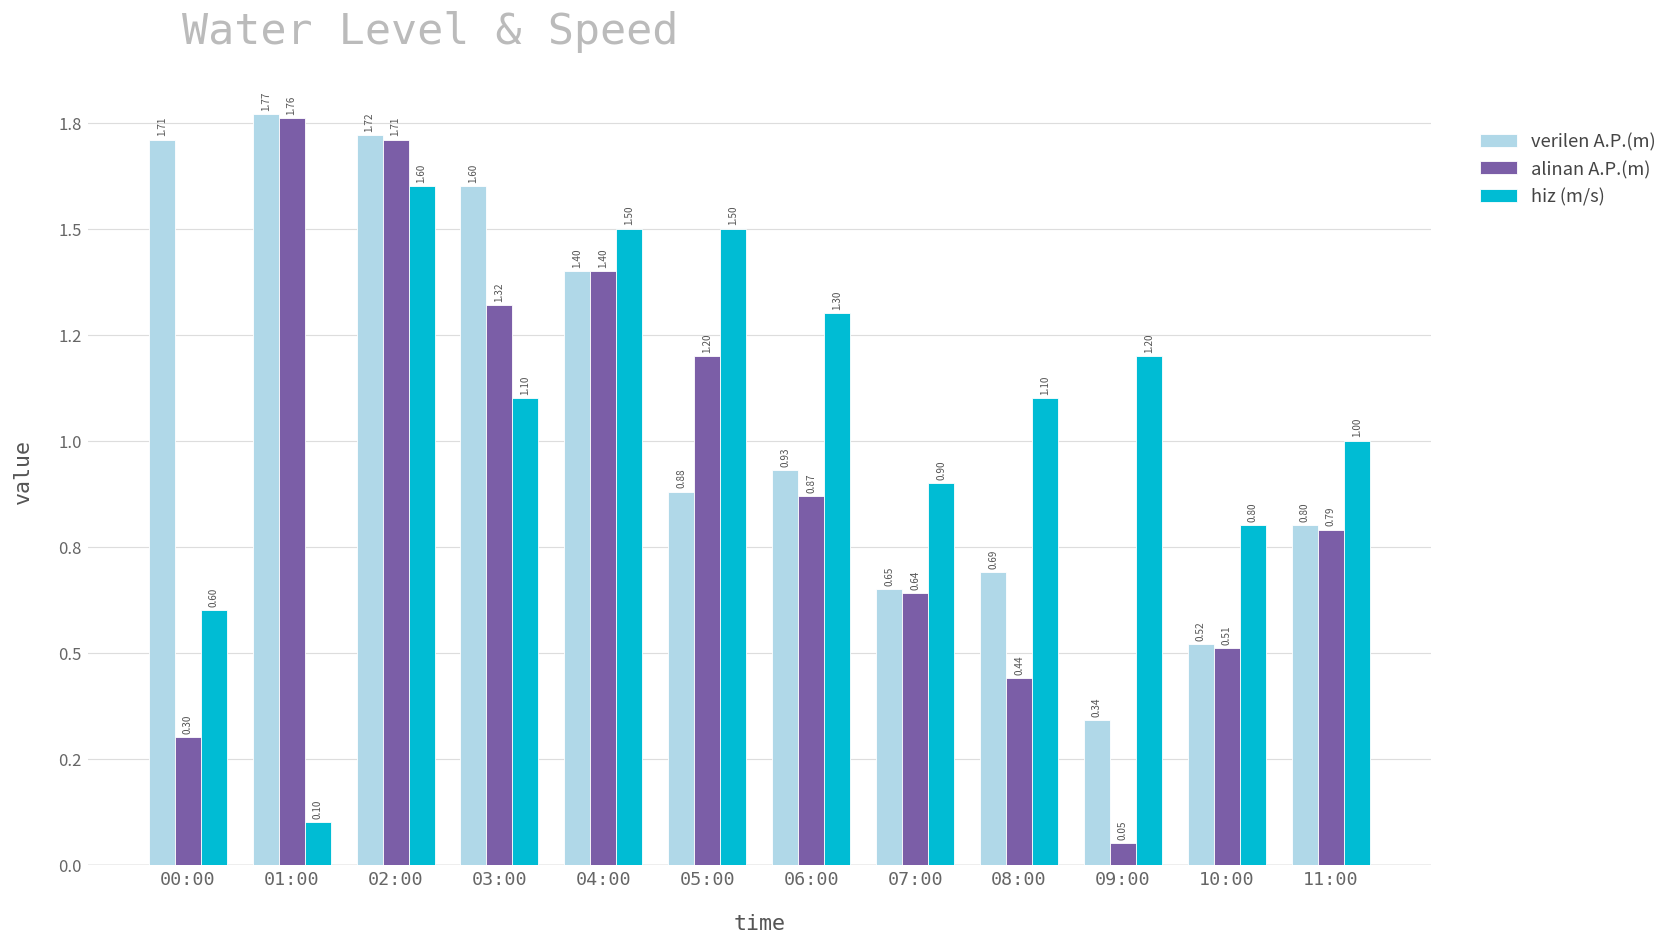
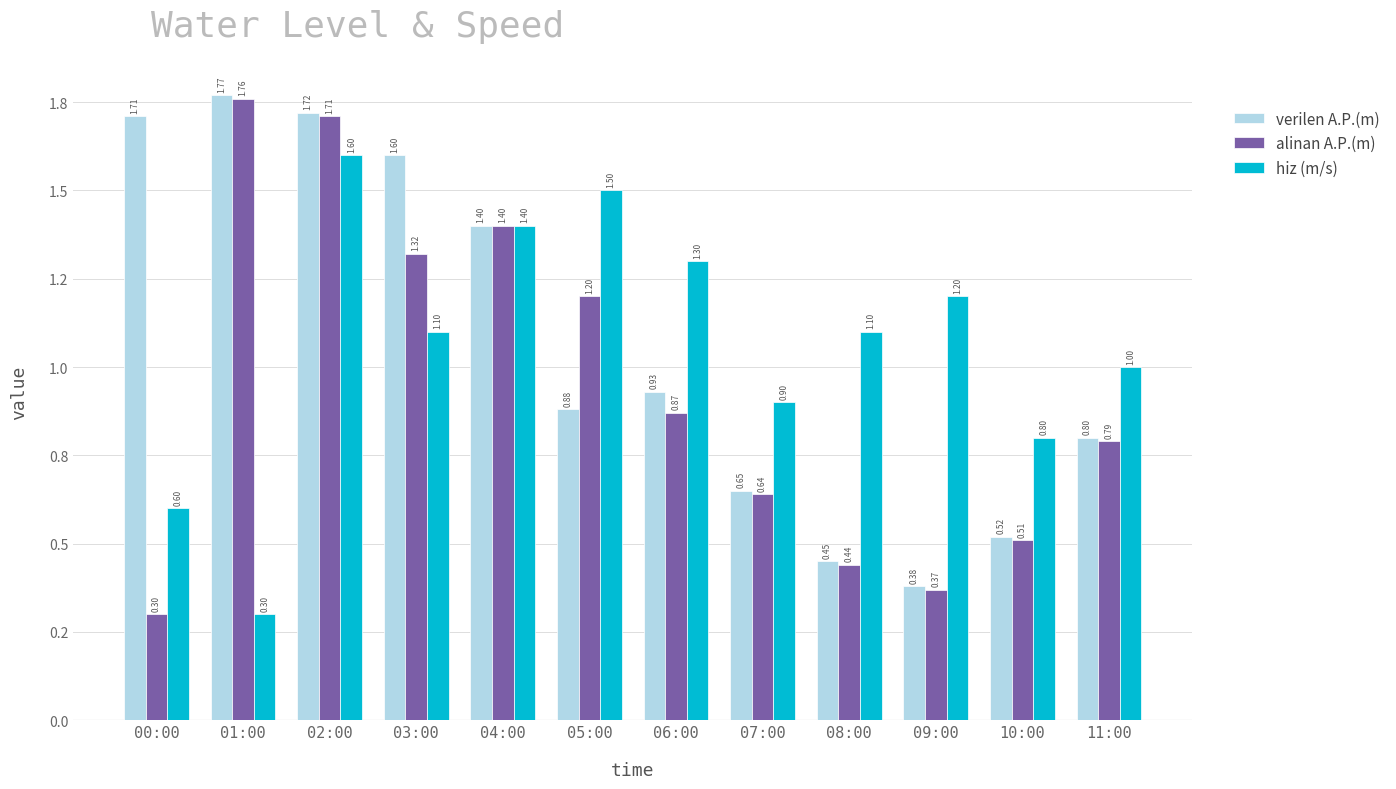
hiz (m/s), 01:00: 0.10 -> 0.30
hiz (m/s), 04:00: 1.50 -> 1.40
verilen A.P.(m), 08:00: 0.69 -> 0.45
verilen A.P.(m), 09:00: 0.34 -> 0.38
alinan A.P.(m), 09:00: 0.05 -> 0.37
